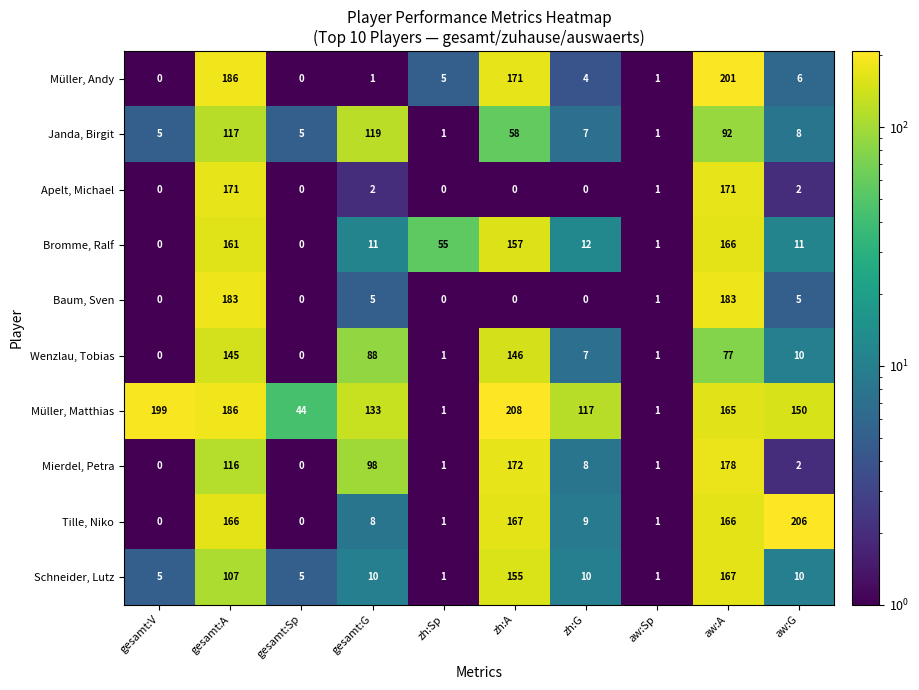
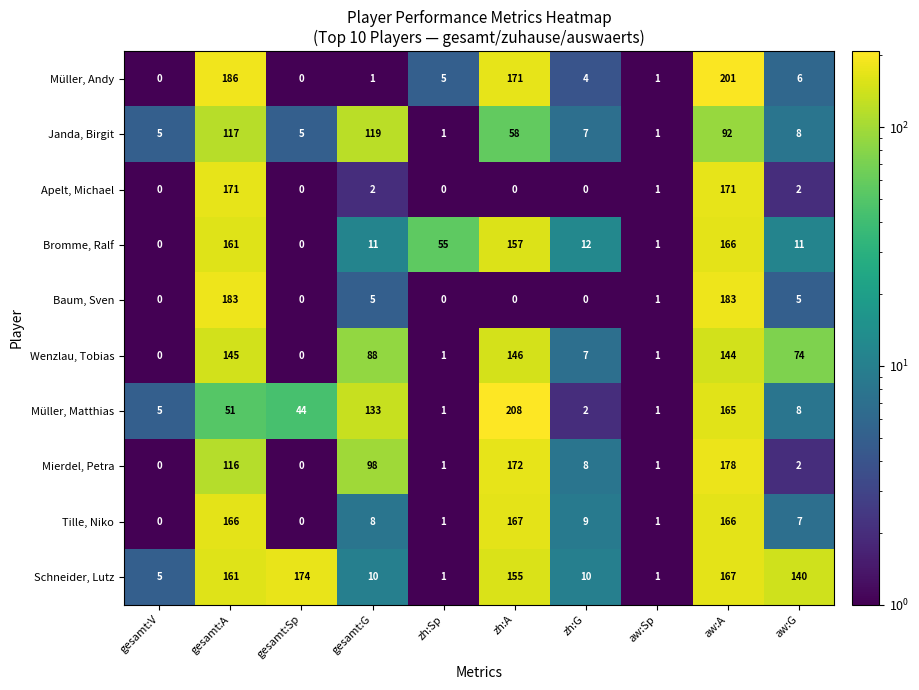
Wenzlau, Tobias, aw:A: 77 -> 144
Wenzlau, Tobias, aw:G: 10 -> 74
Müller, Matthias, gesamt:V: 199 -> 5
Müller, Matthias, gesamt:A: 186 -> 51
Müller, Matthias, zh:G: 117 -> 2
Müller, Matthias, aw:G: 150 -> 8
Tille, Niko, aw:G: 206 -> 7
Schneider, Lutz, gesamt:A: 107 -> 161
Schneider, Lutz, gesamt:Sp: 5 -> 174
Schneider, Lutz, aw:G: 10 -> 140
